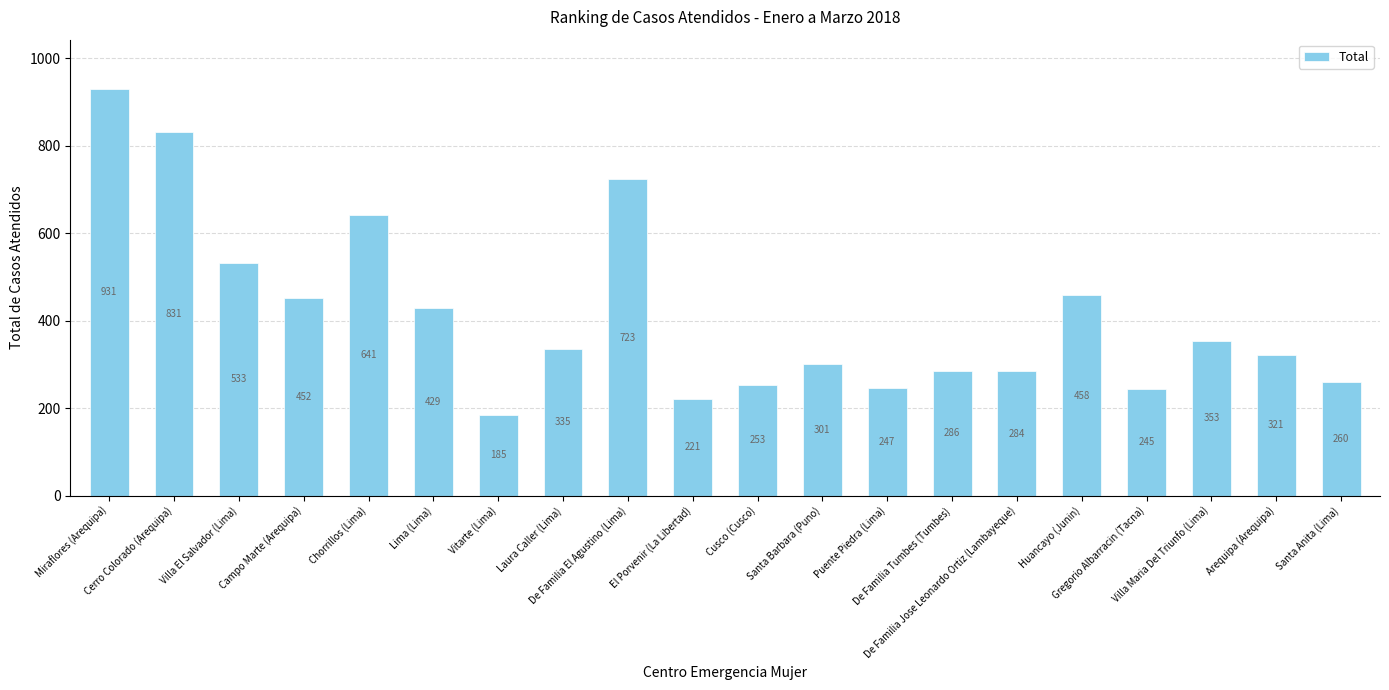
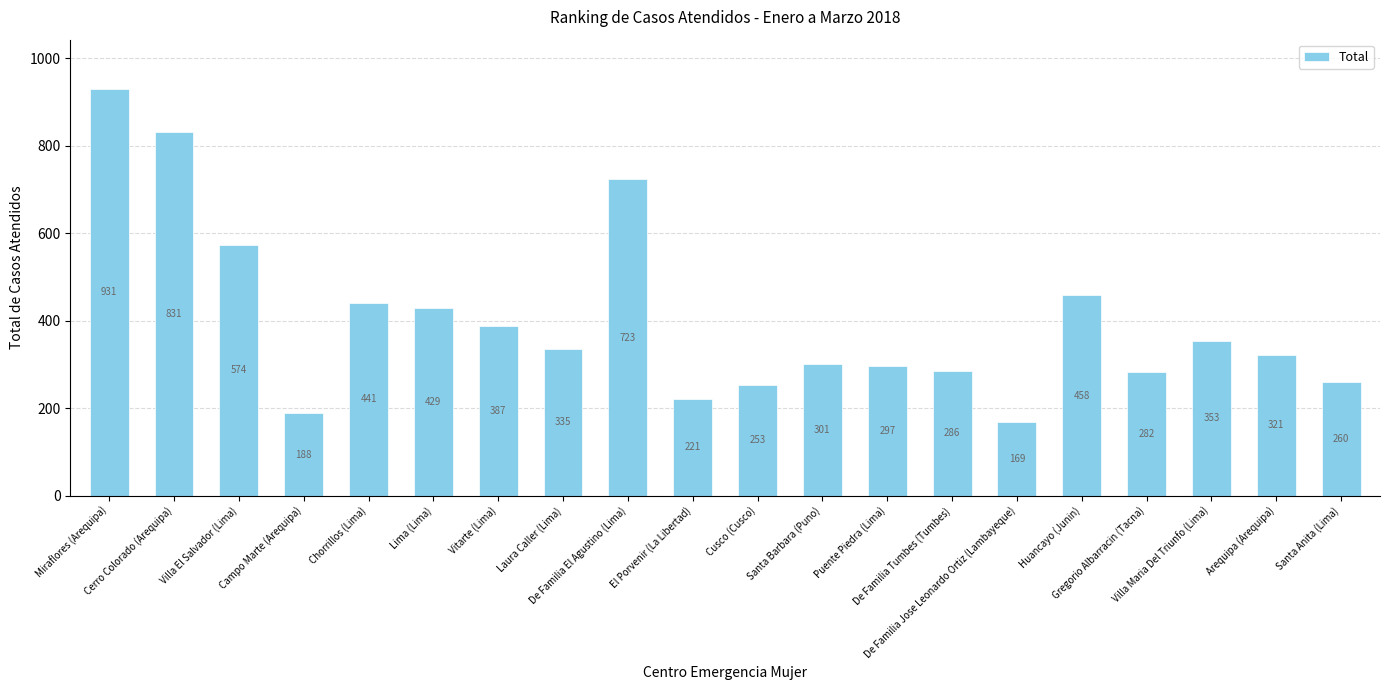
Villa El Salvador (Lima): 533 -> 574
Campo Marte (Arequipa): 452 -> 188
Chorrillos (Lima): 641 -> 441
Vitarte (Lima): 185 -> 387
Puente Piedra (Lima): 247 -> 297
De Familia Jose Leonardo Ortiz (Lambayeque): 284 -> 169
Gregorio Albarracin (Tacna): 245 -> 282
